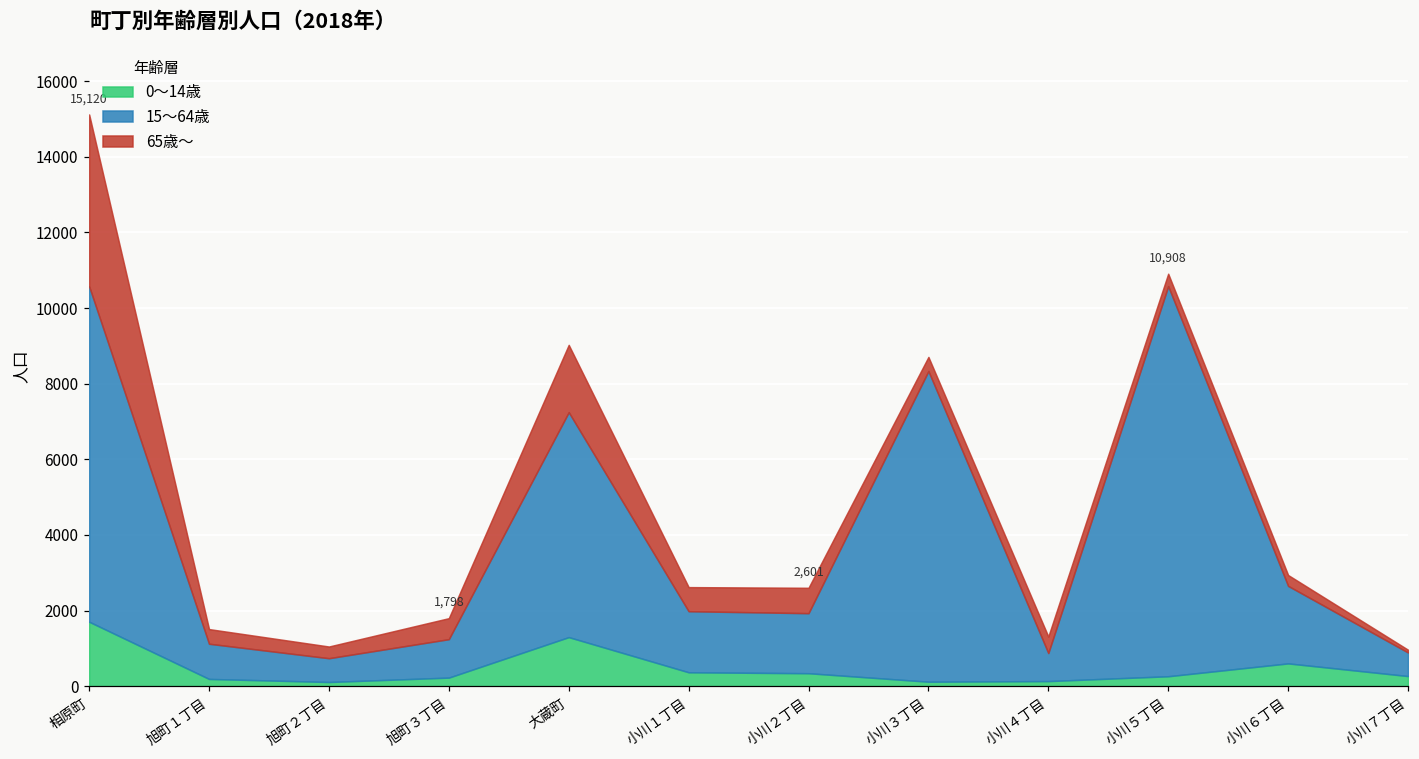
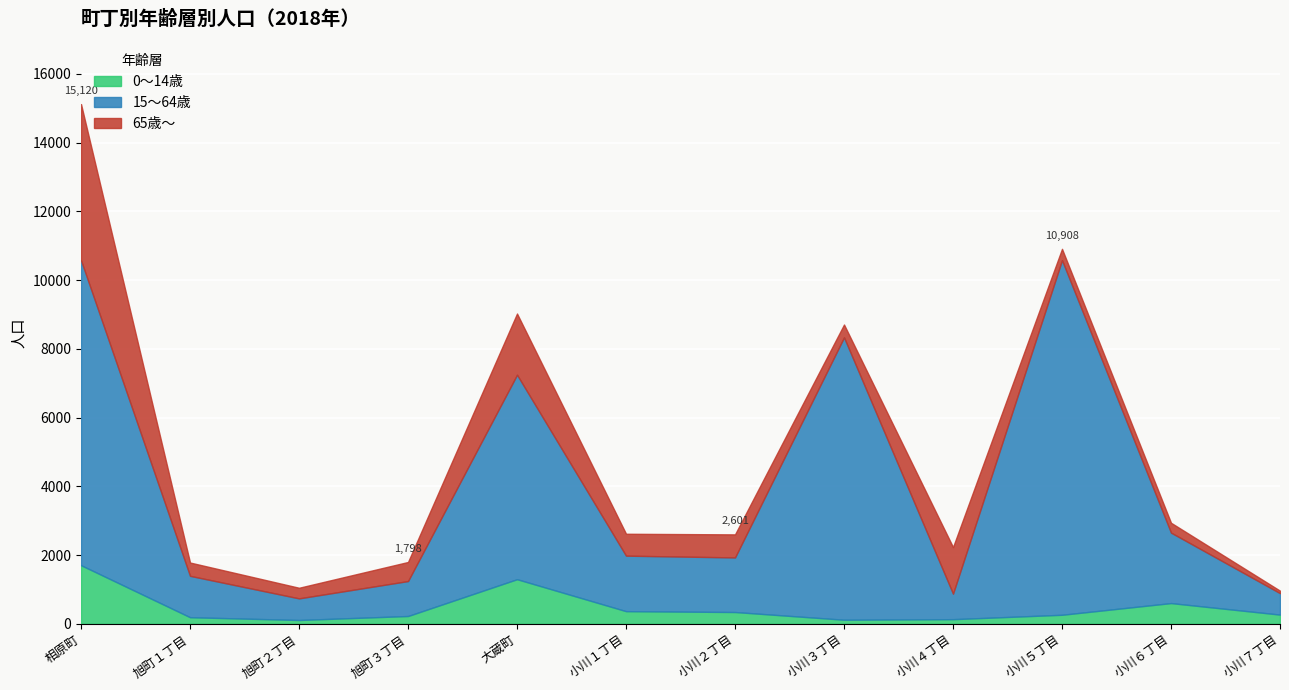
15～64歳, 旭町１丁目: 900 -> 1200
65歳～, 小川４丁目: 400 -> 1400
